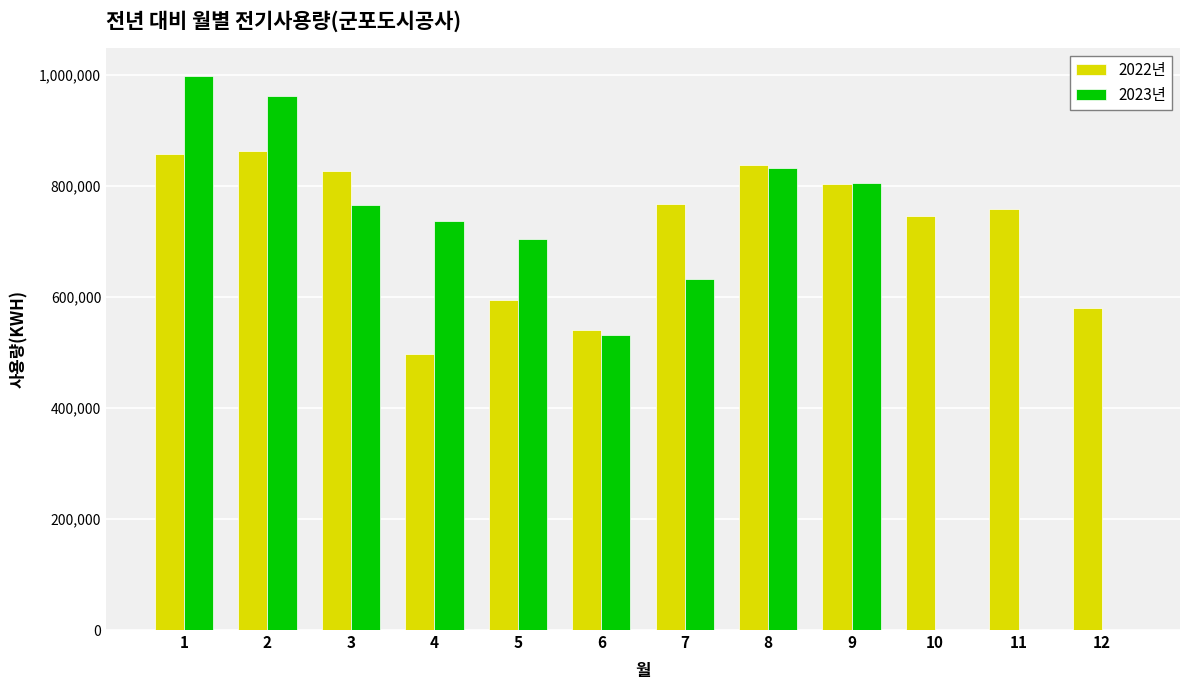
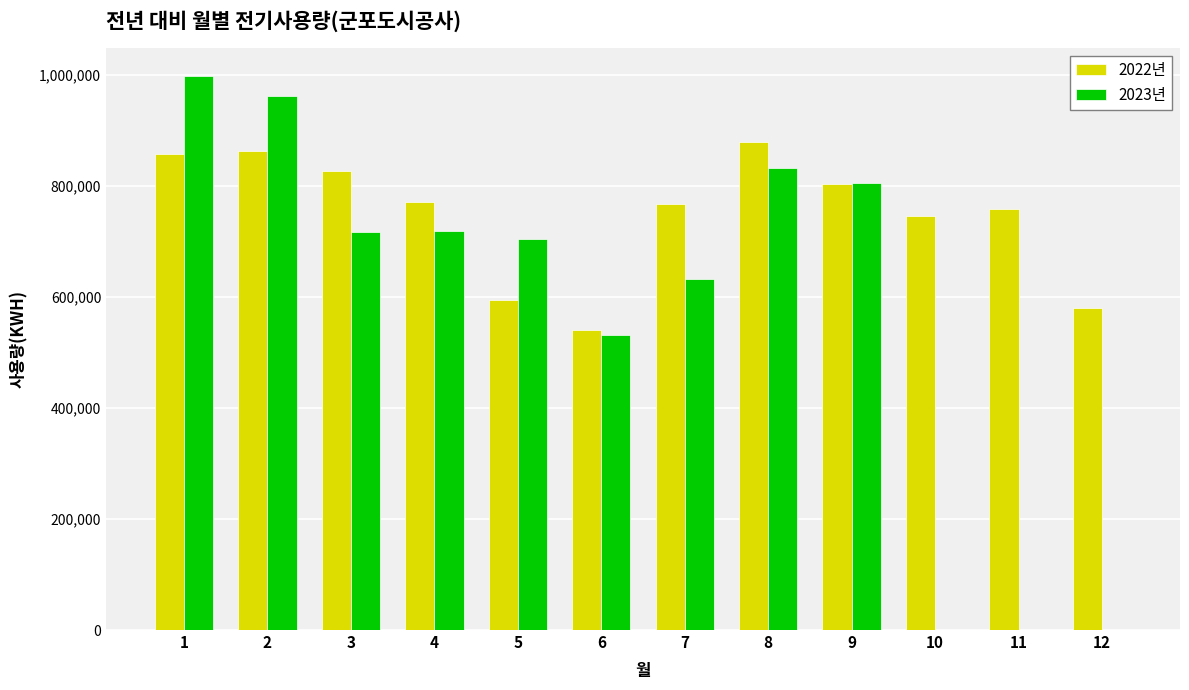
2023년, 3: 770,000 -> 720,000
2022년, 4: 500,000 -> 770,000
2023년, 4: 740,000 -> 720,000
2022년, 8: 840,000 -> 880,000
